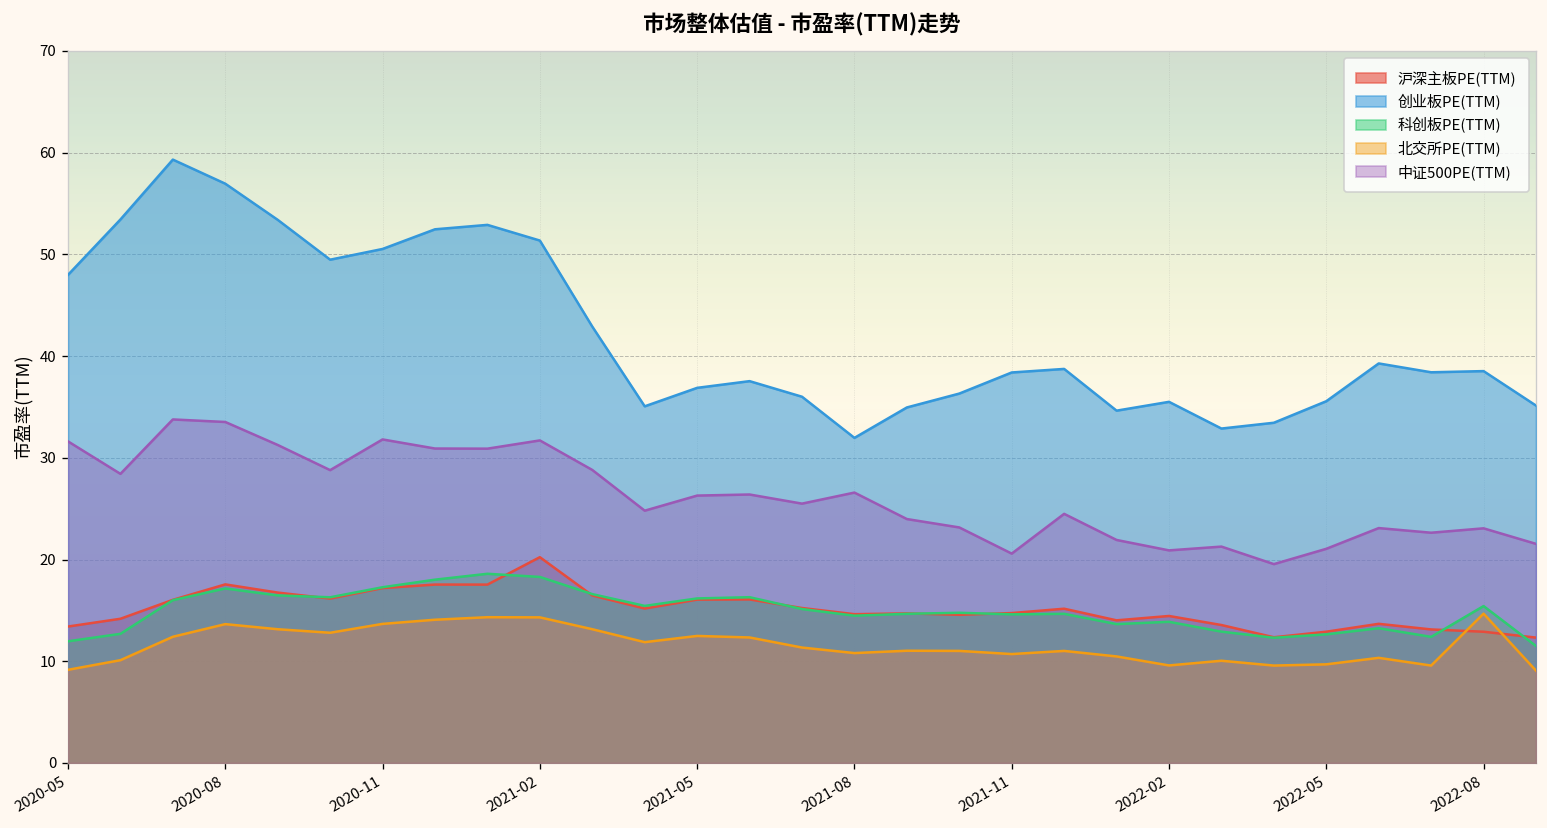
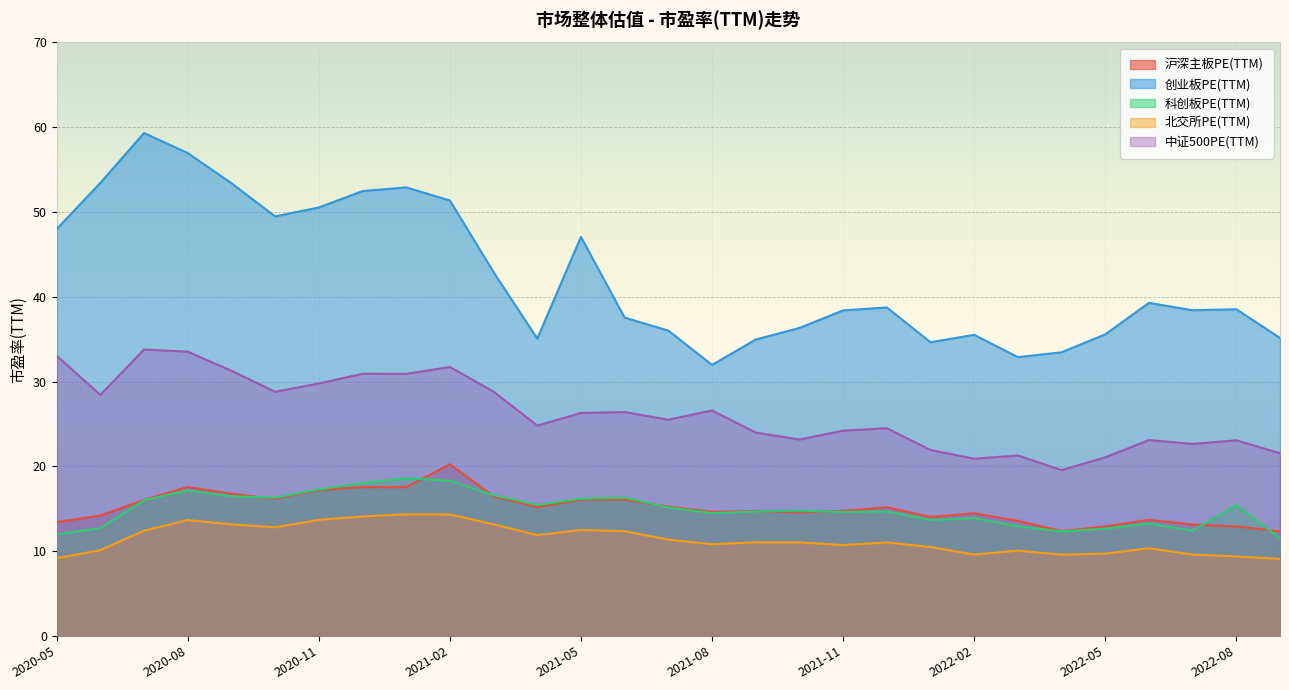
中证500PE(TTM), 2020-05: 32 -> 33
中证500PE(TTM), 2020-11: 32 -> 30
创业板PE(TTM), 2021-05: 37 -> 47
中证500PE(TTM), 2021-11: 21 -> 24
北交所PE(TTM), 2022-08: 15 -> 9
